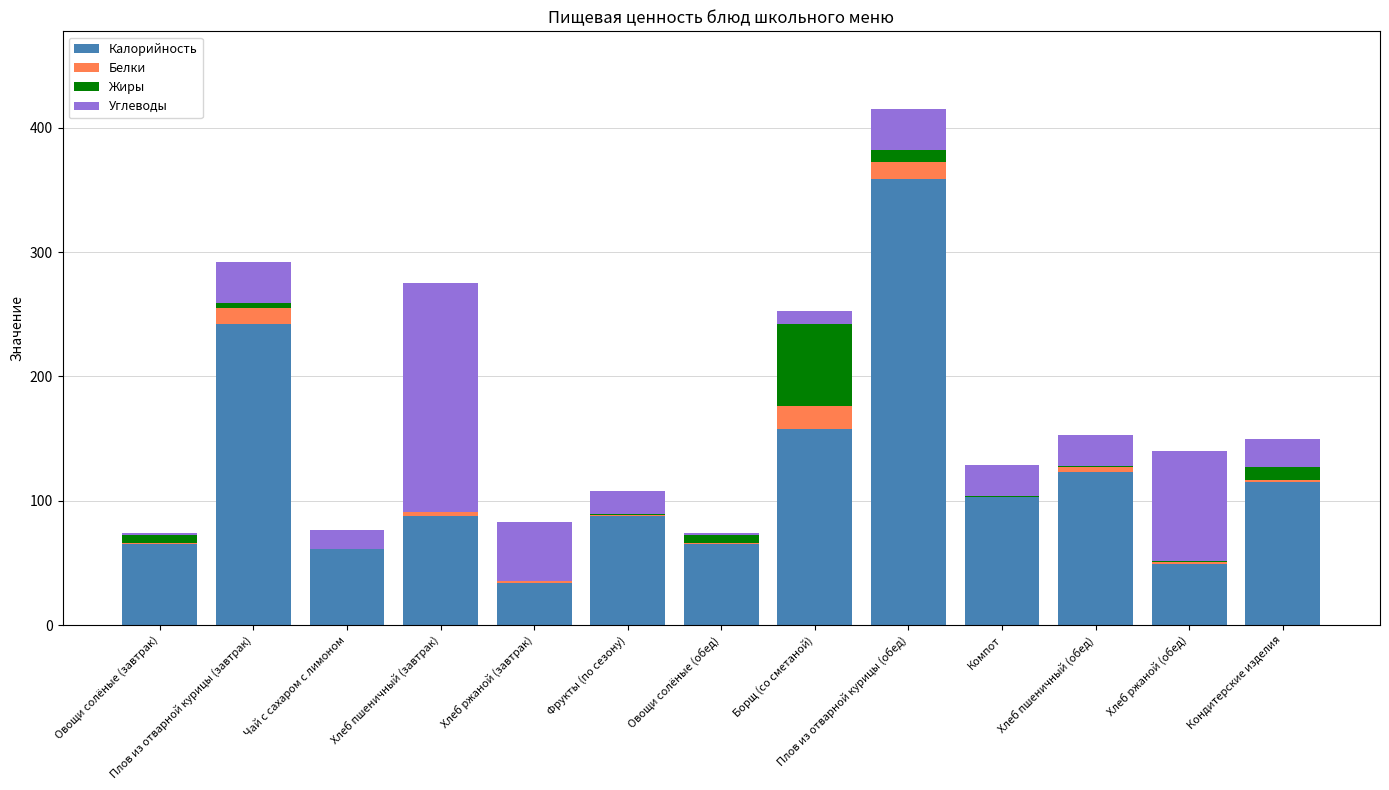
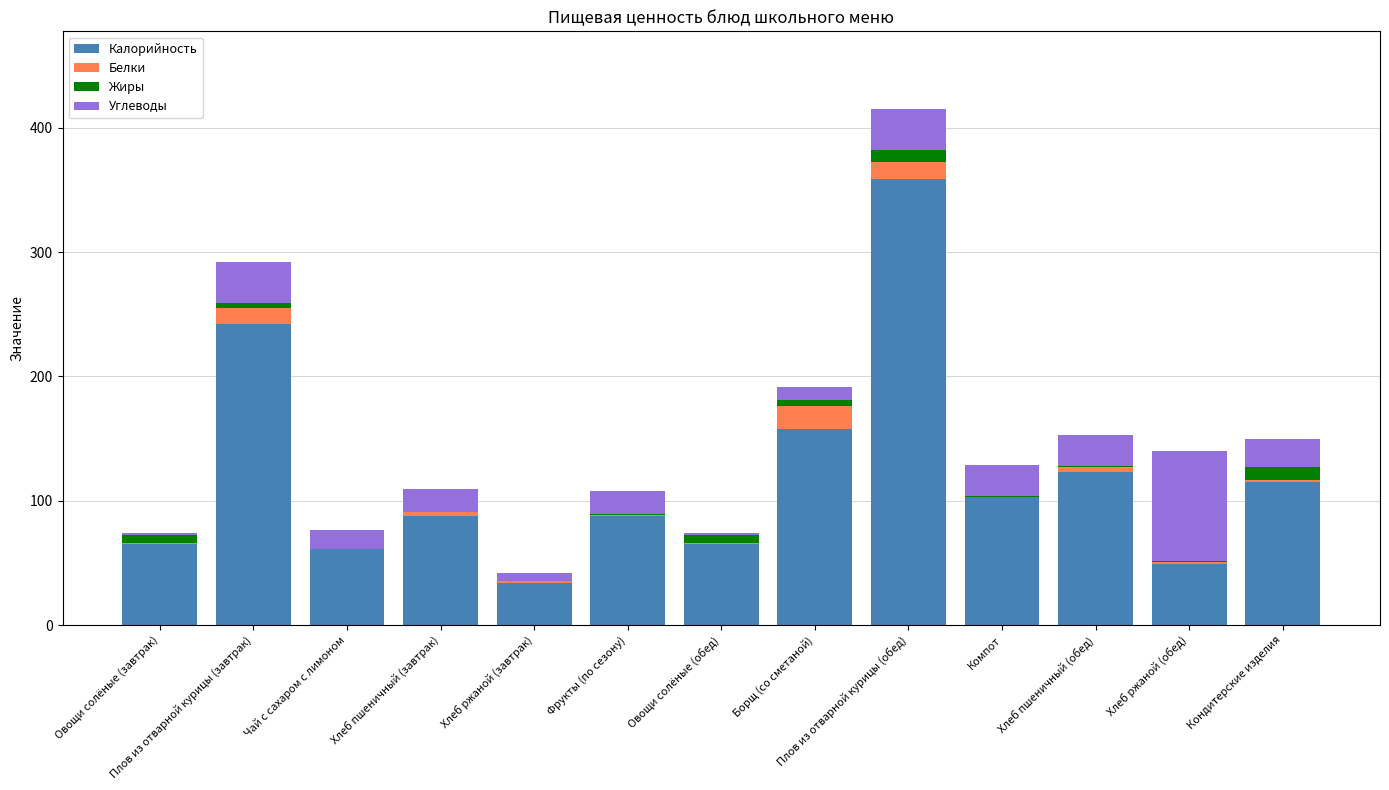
Углеводы, Хлеб пшеничный (завтрак): 184 -> 18
Углеводы, Хлеб ржаной (завтрак): 48 -> 7
Жиры, Борщ (со сметаной): 66 -> 5
